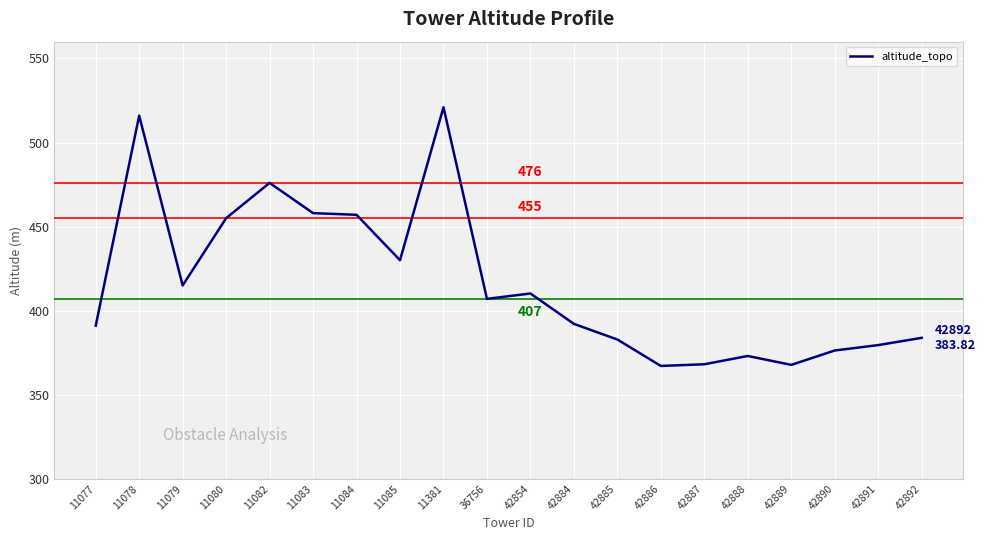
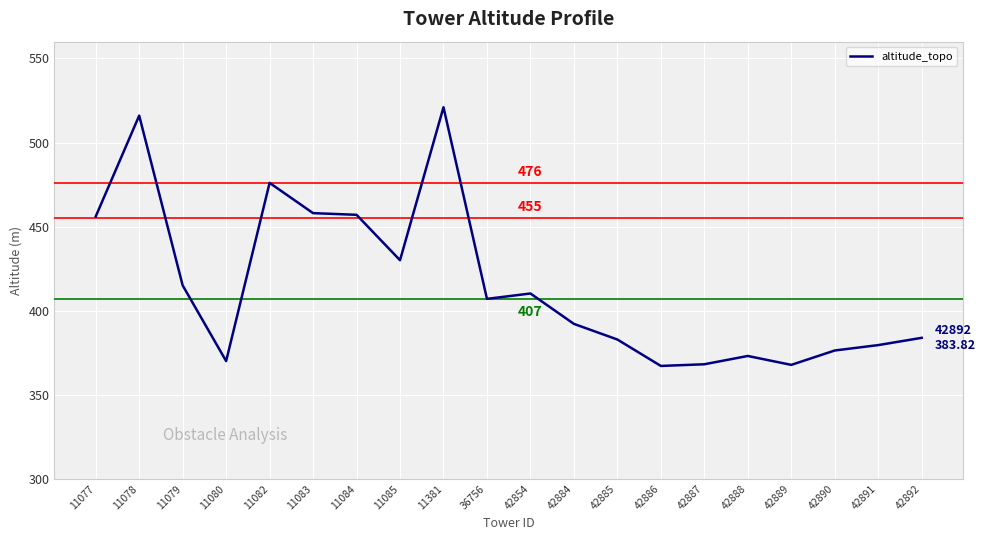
11077: 391 -> 456
11080: 455 -> 370
